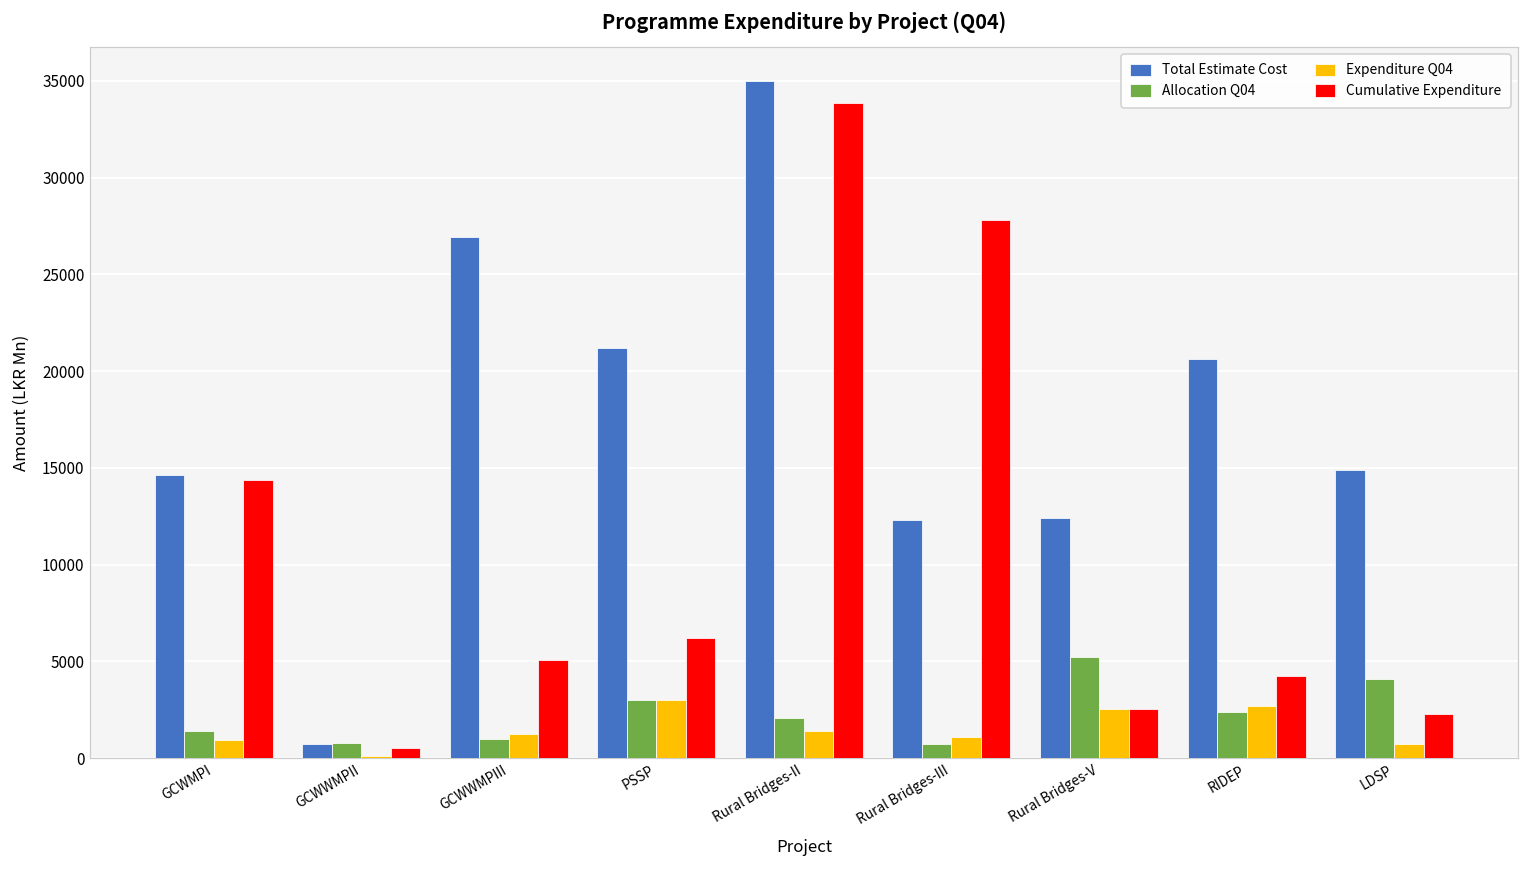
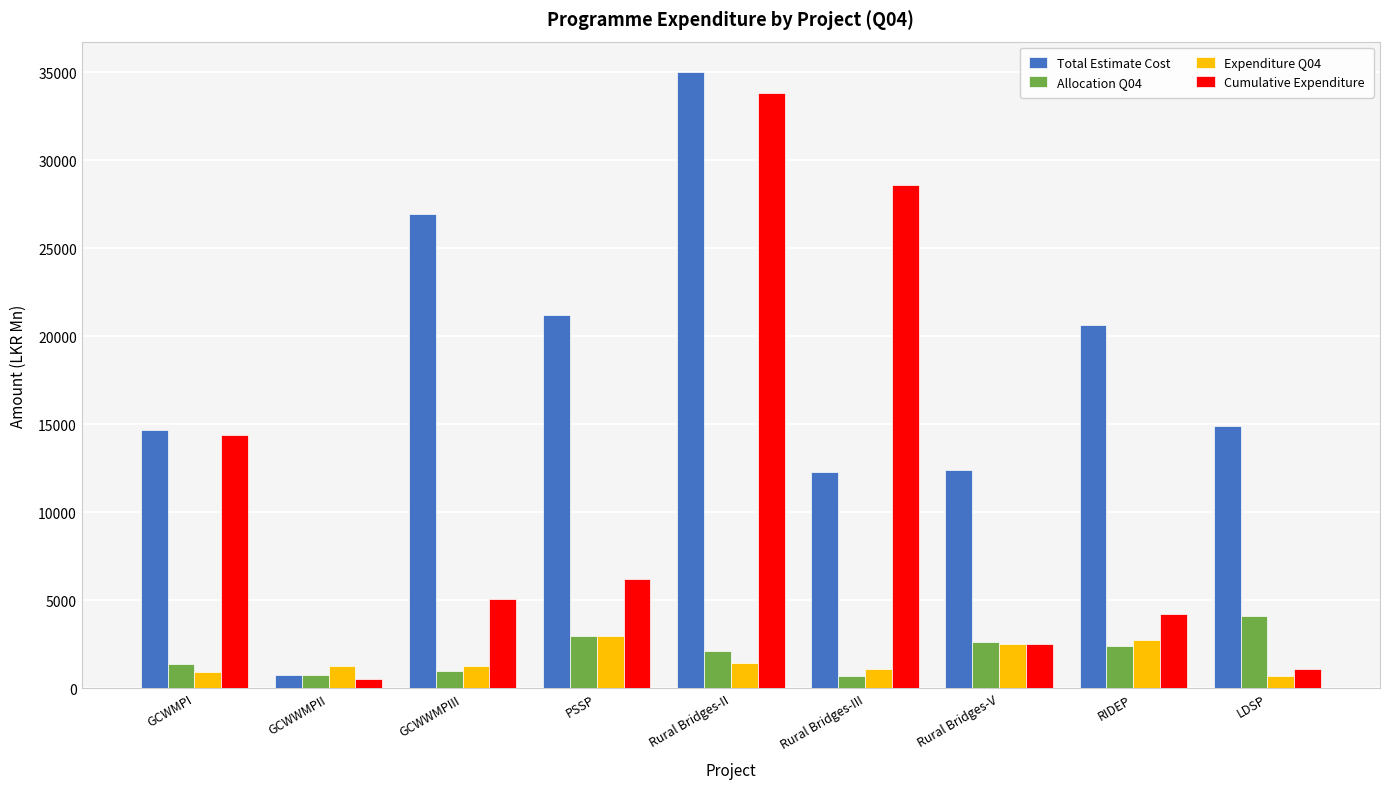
Expenditure Q04, GCWWMPII: 100 -> 1300
Cumulative Expenditure, Rural Bridges-III: 27800 -> 28600
Allocation Q04, Rural Bridges-V: 5200 -> 2700
Cumulative Expenditure, LDSP: 2300 -> 1100
